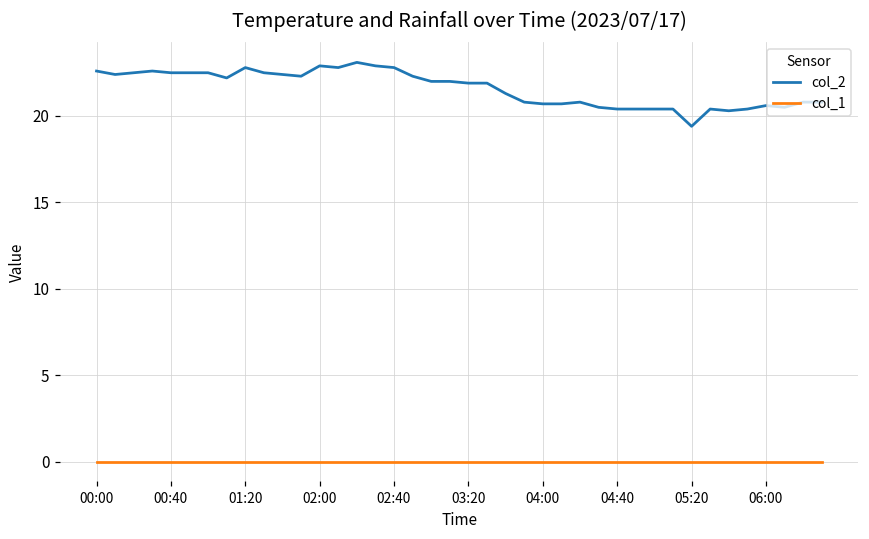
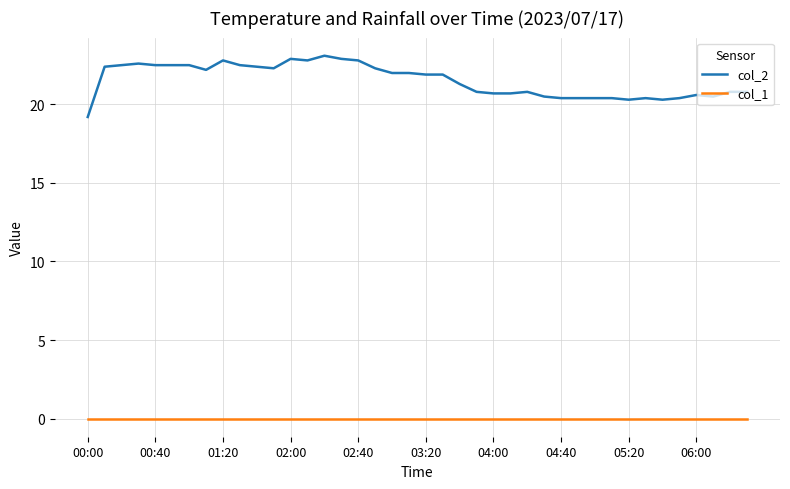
col_2, 00:00: 22.6 -> 19.2
col_2, 05:20: 19.4 -> 20.3
